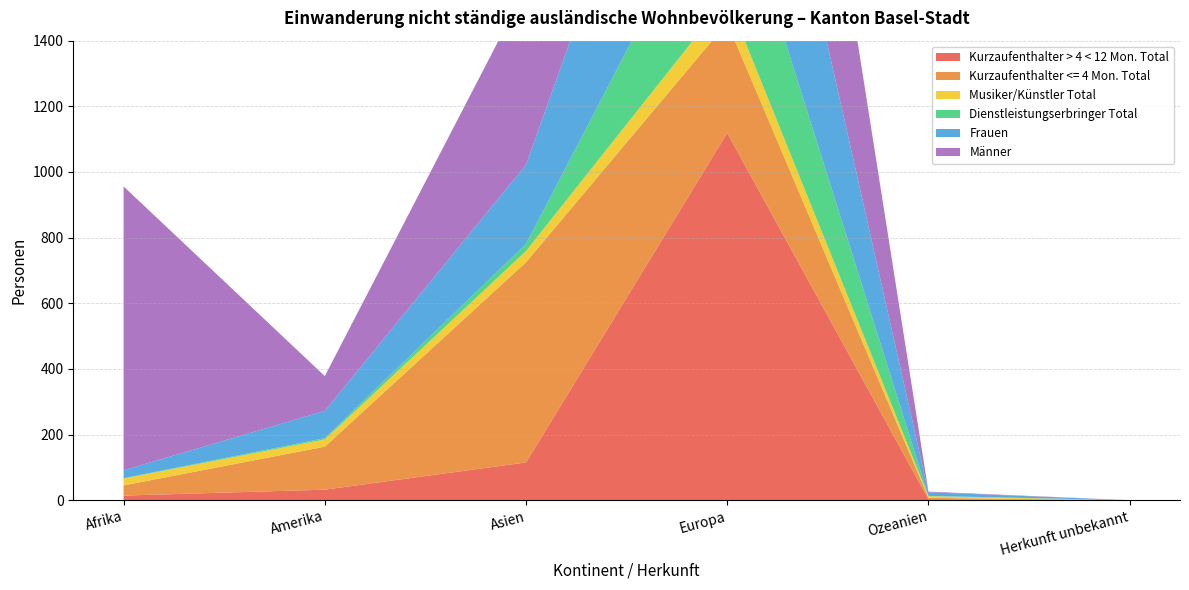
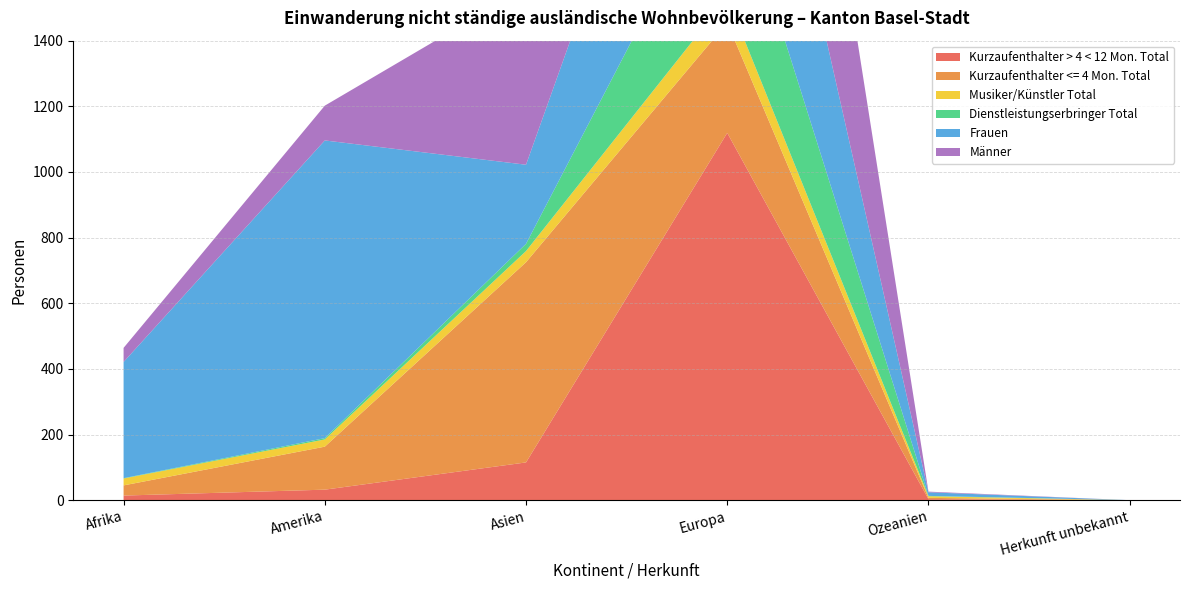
Frauen, Afrika: 20 -> 350
Männer, Afrika: 870 -> 40
Frauen, Amerika: 80 -> 910
